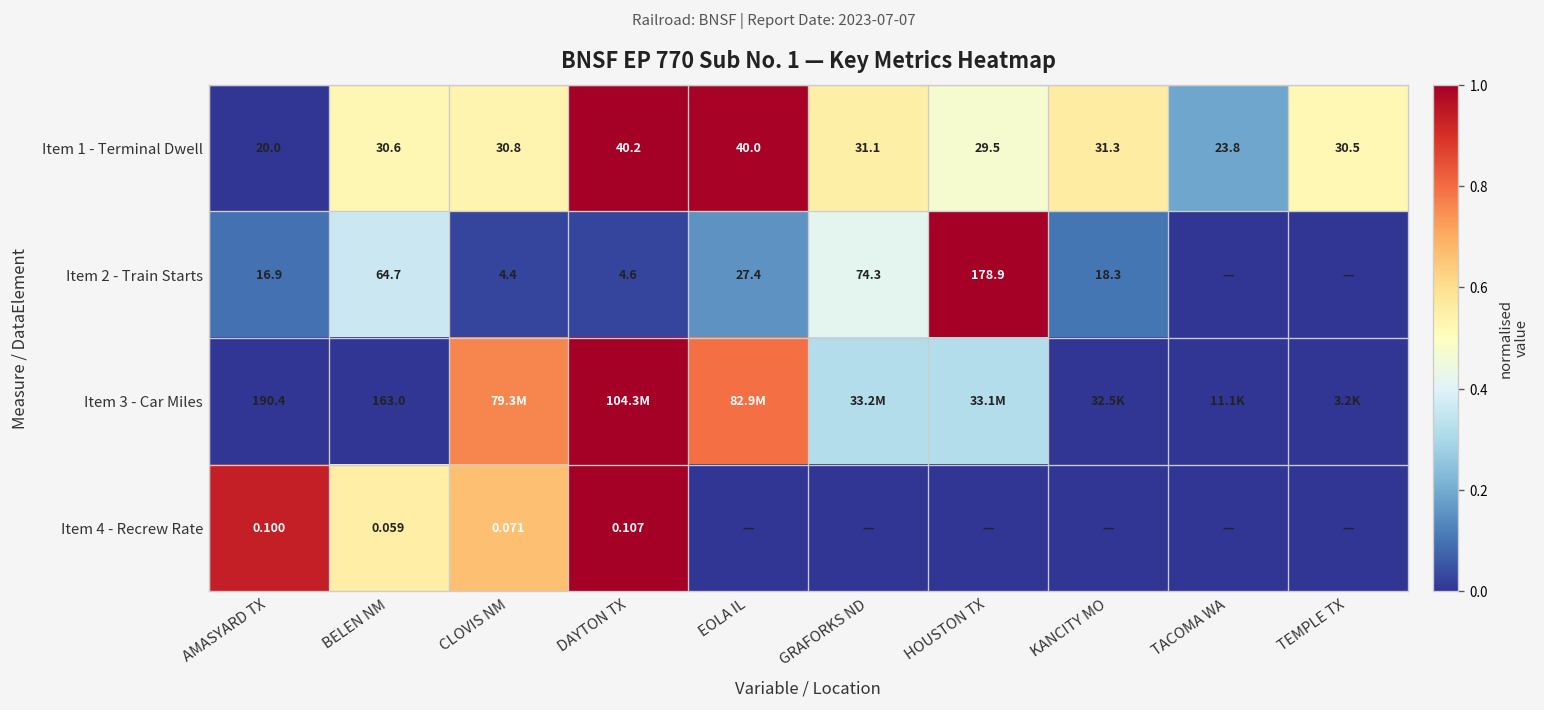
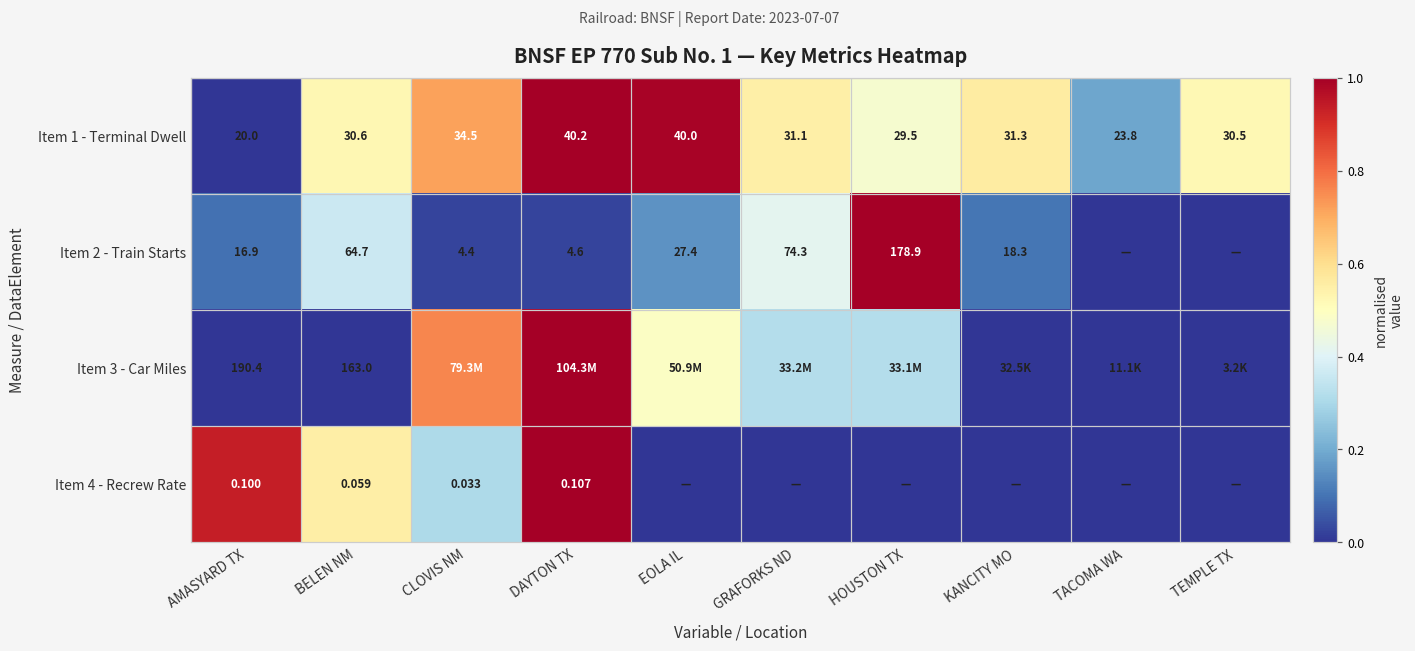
Item 1 - Terminal Dwell, CLOVIS NM: 30.8 -> 34.5
Item 3 - Car Miles, EOLA IL: 82.9M -> 50.9M
Item 4 - Recrew Rate, CLOVIS NM: 0.071 -> 0.033
